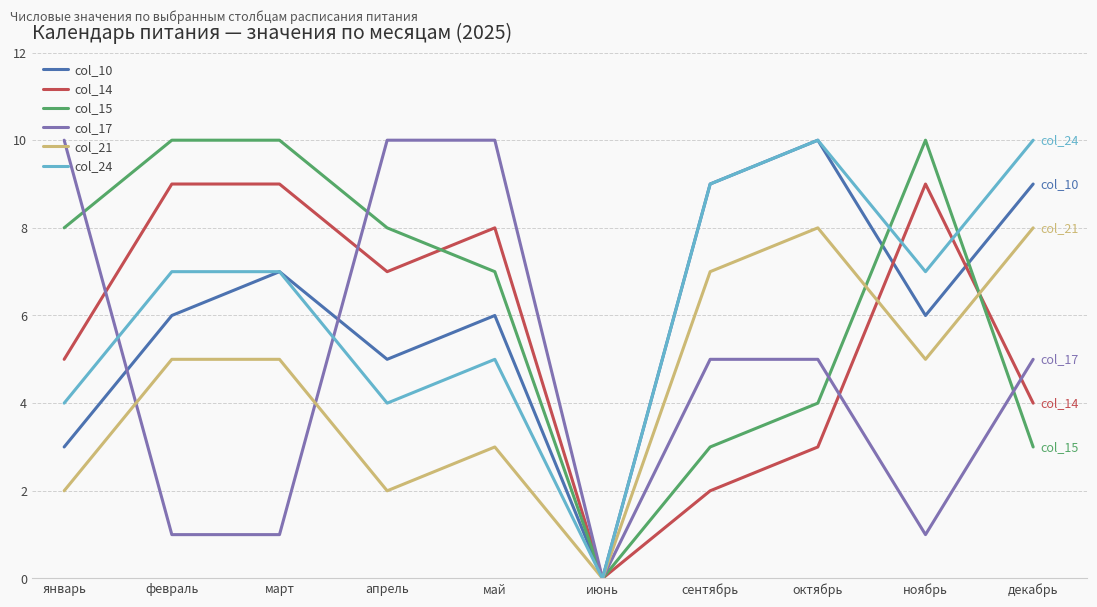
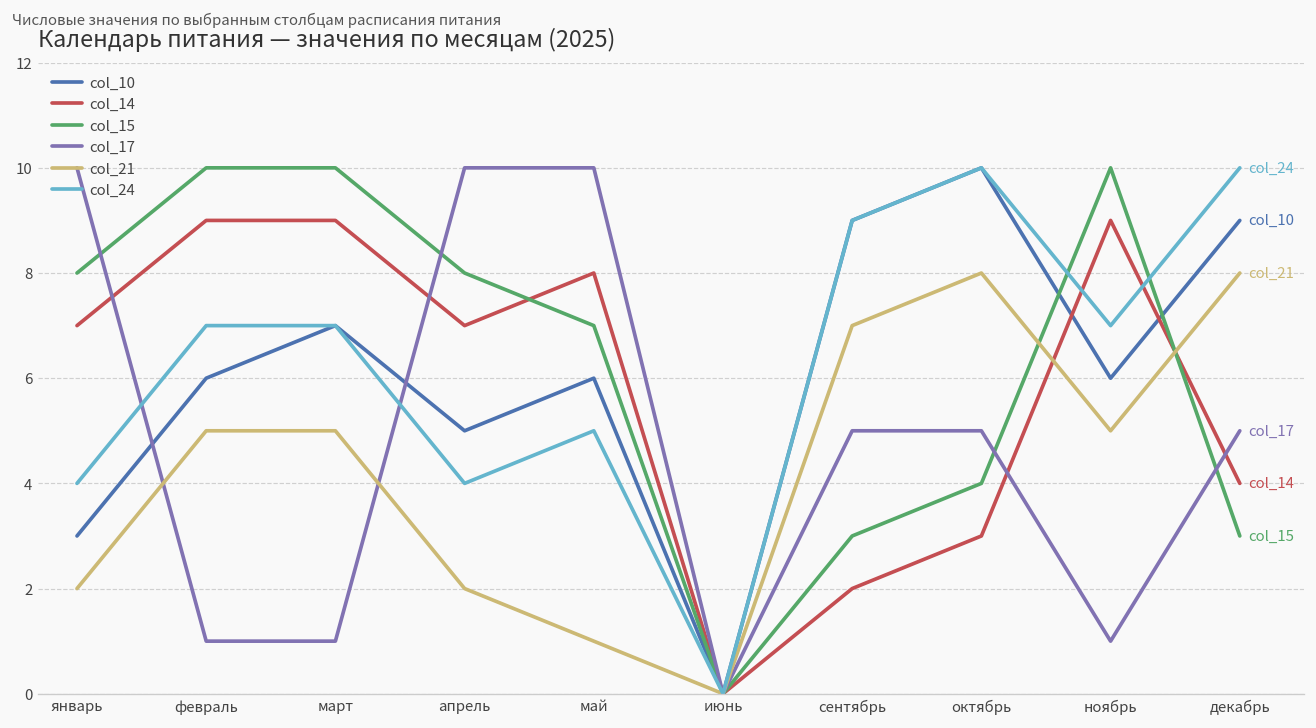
col_14, январь: 5 -> 7
col_21, май: 3 -> 1
